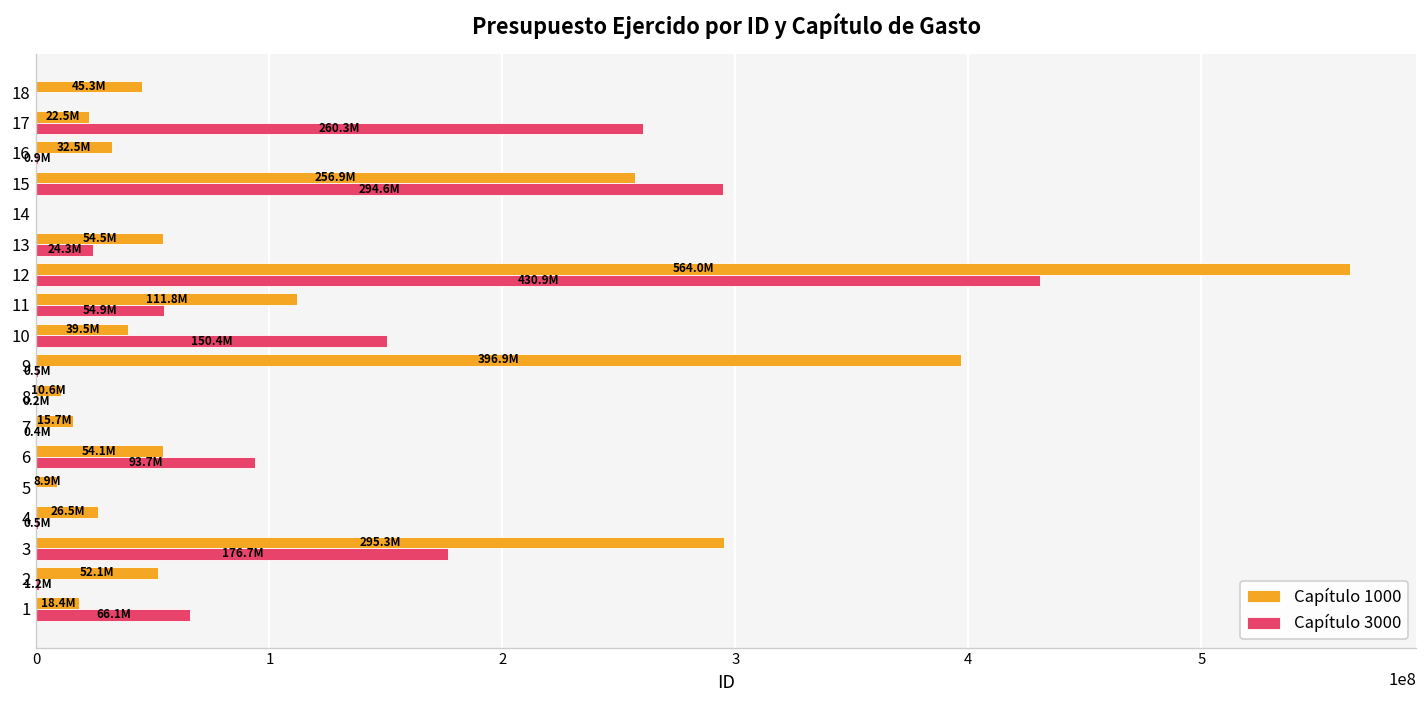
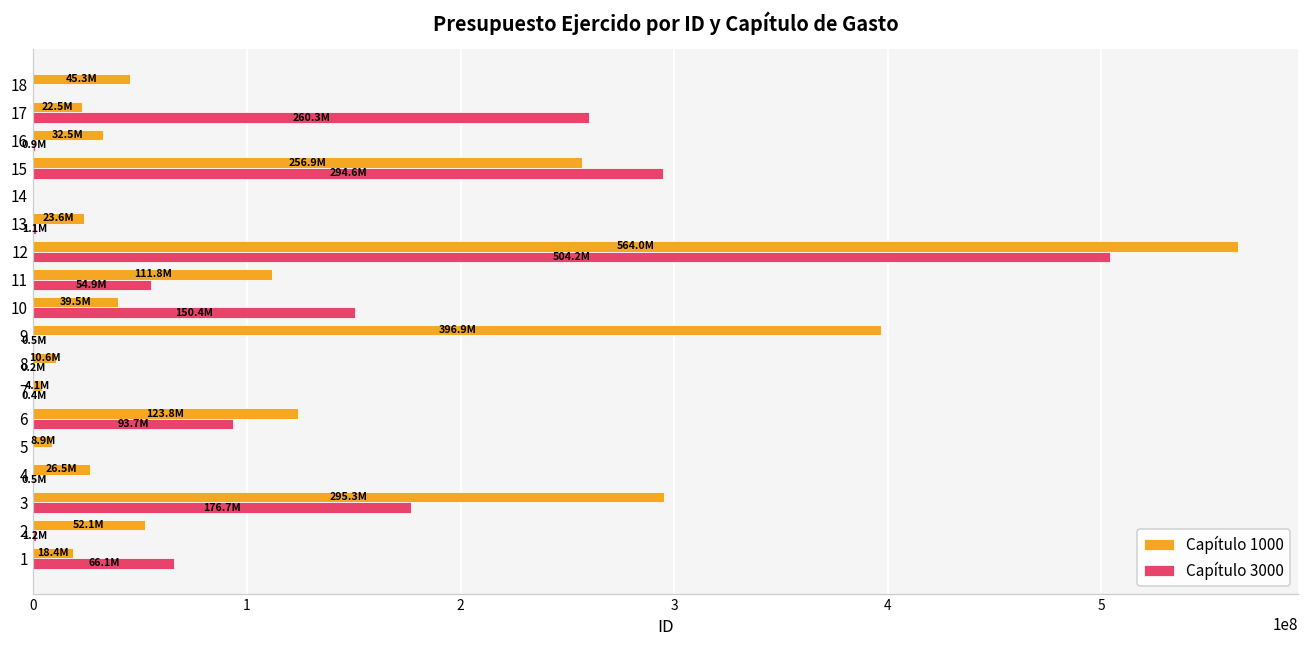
Capítulo 1000, 13: 54.5M -> 23.6M
Capítulo 3000, 13: 24.3M -> 1.1M
Capítulo 3000, 12: 430.9M -> 504.2M
Capítulo 1000, 7: 15.7M -> 4.1M
Capítulo 1000, 6: 54.1M -> 123.8M
